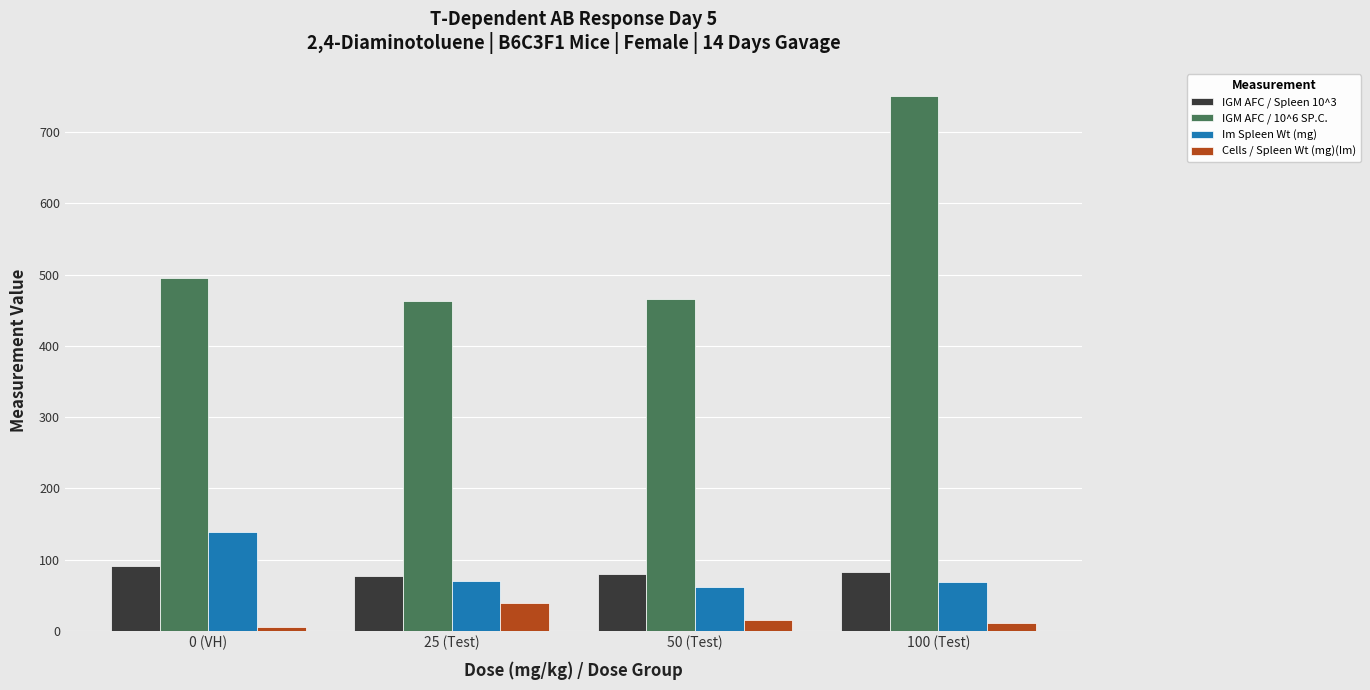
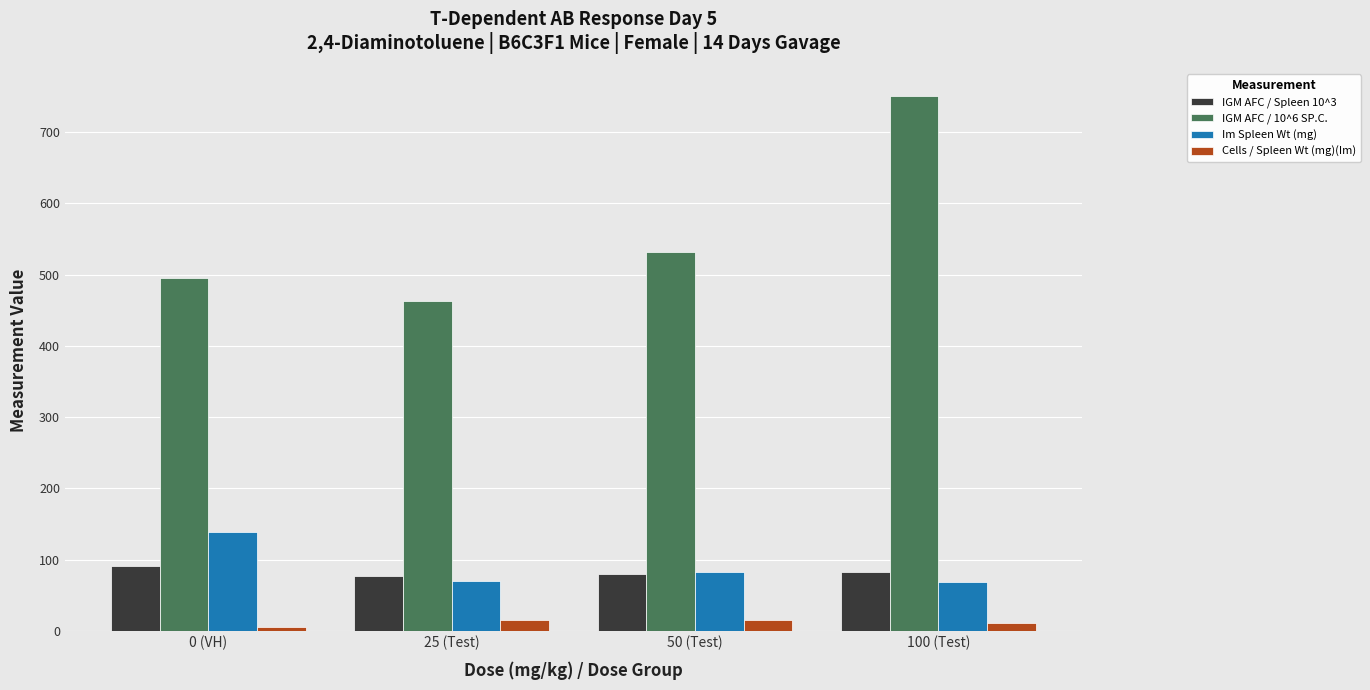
Cells / Spleen Wt (mg)(Im), 25 (Test): 40 -> 20
IGM AFC / 10^6 SP.C., 50 (Test): 470 -> 530
Im Spleen Wt (mg), 50 (Test): 60 -> 80
